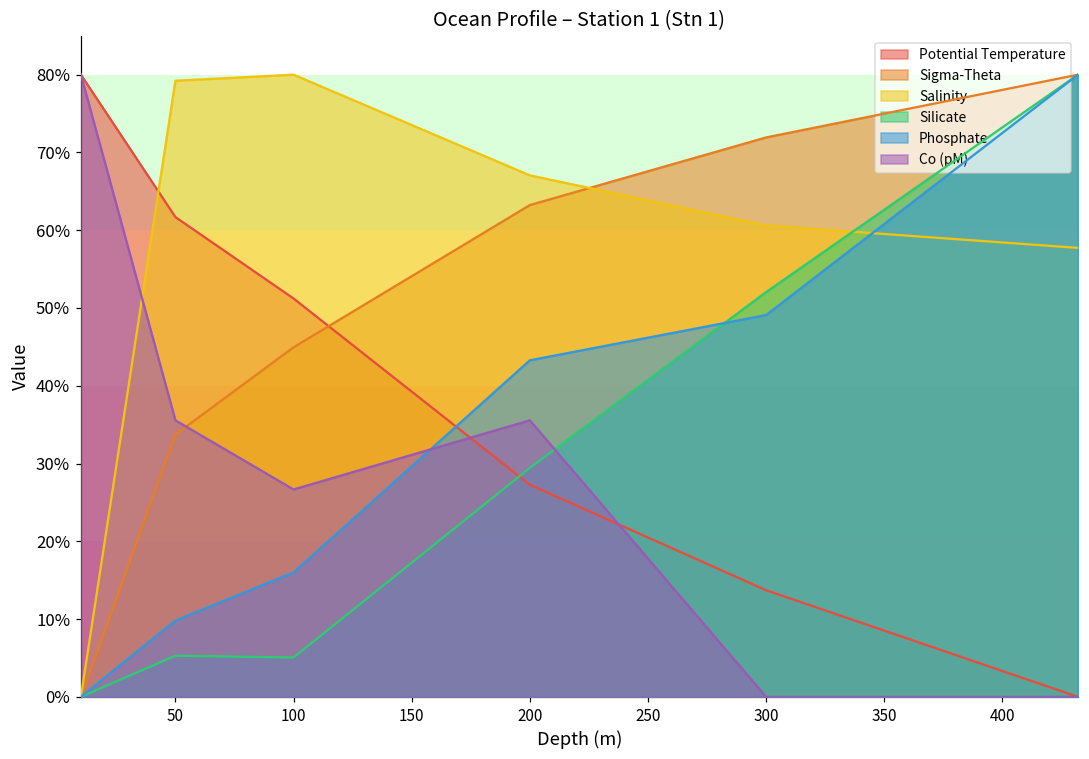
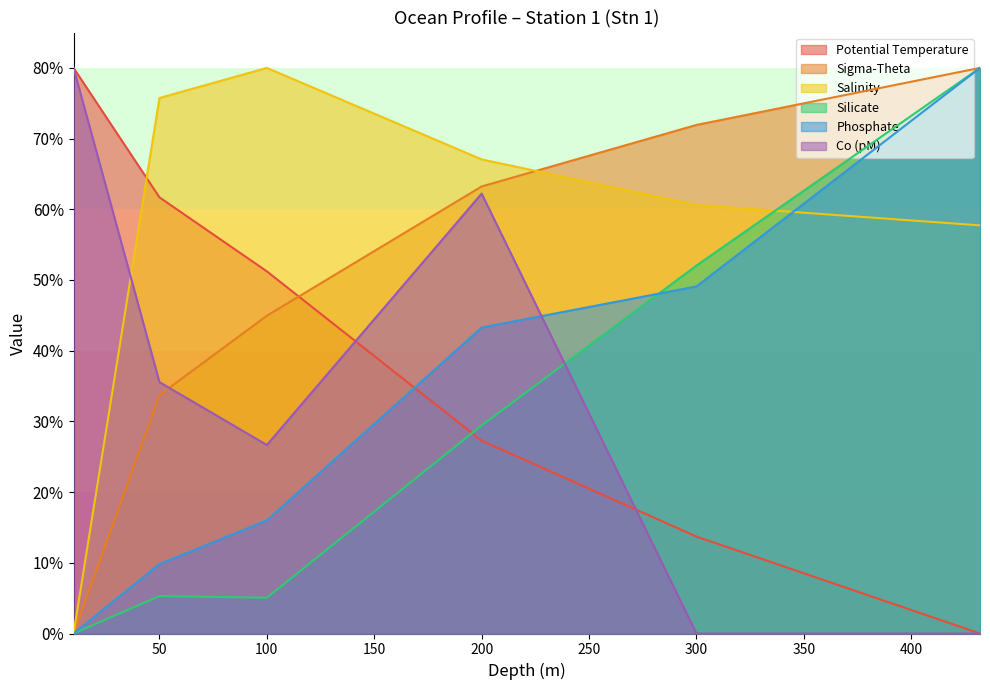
Salinity, 50: 79% -> 76%
Co (pM), 200: 36% -> 62%
